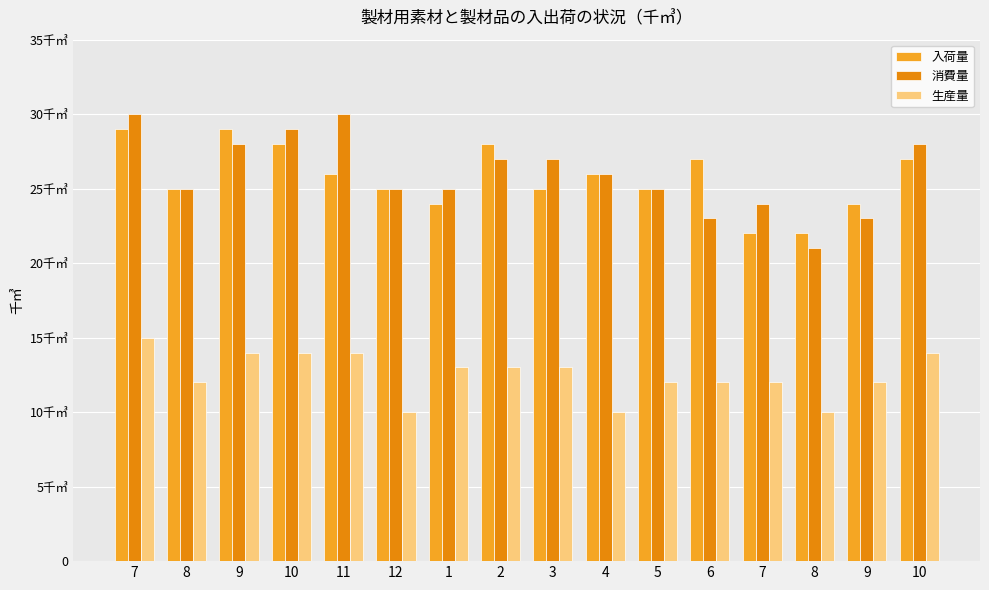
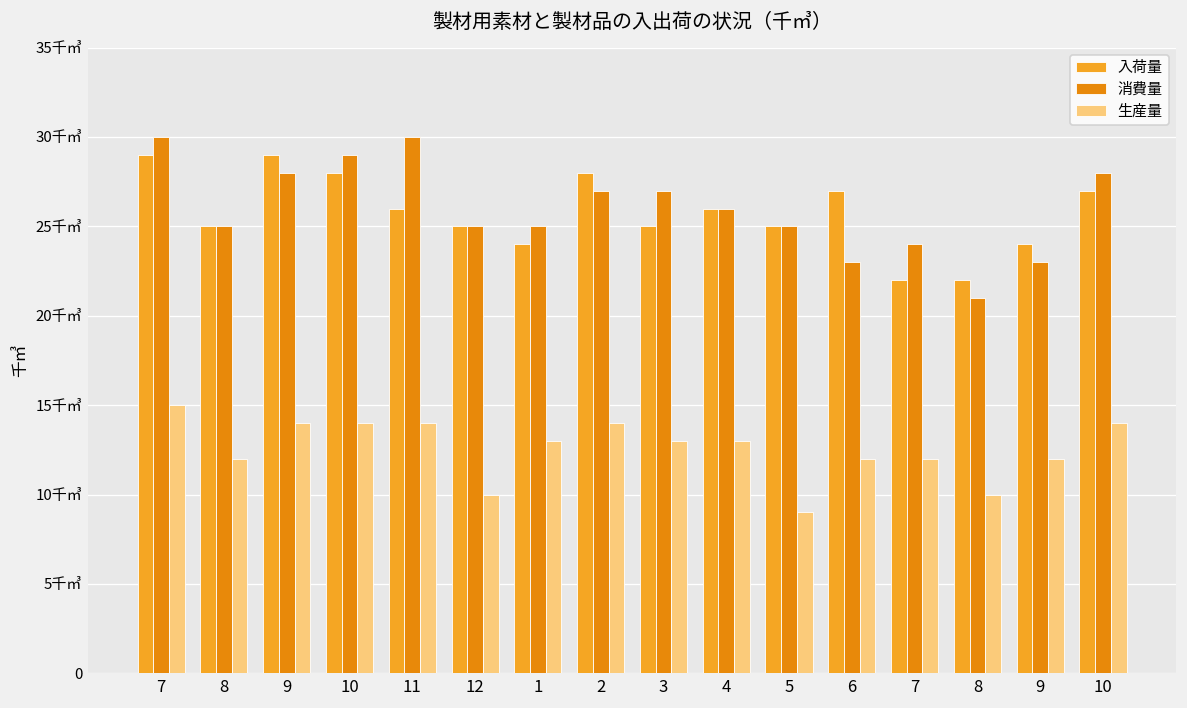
生産量, 2: 13千㎥ -> 14千㎥
生産量, 4: 10千㎥ -> 13千㎥
生産量, 5: 12千㎥ -> 9千㎥
